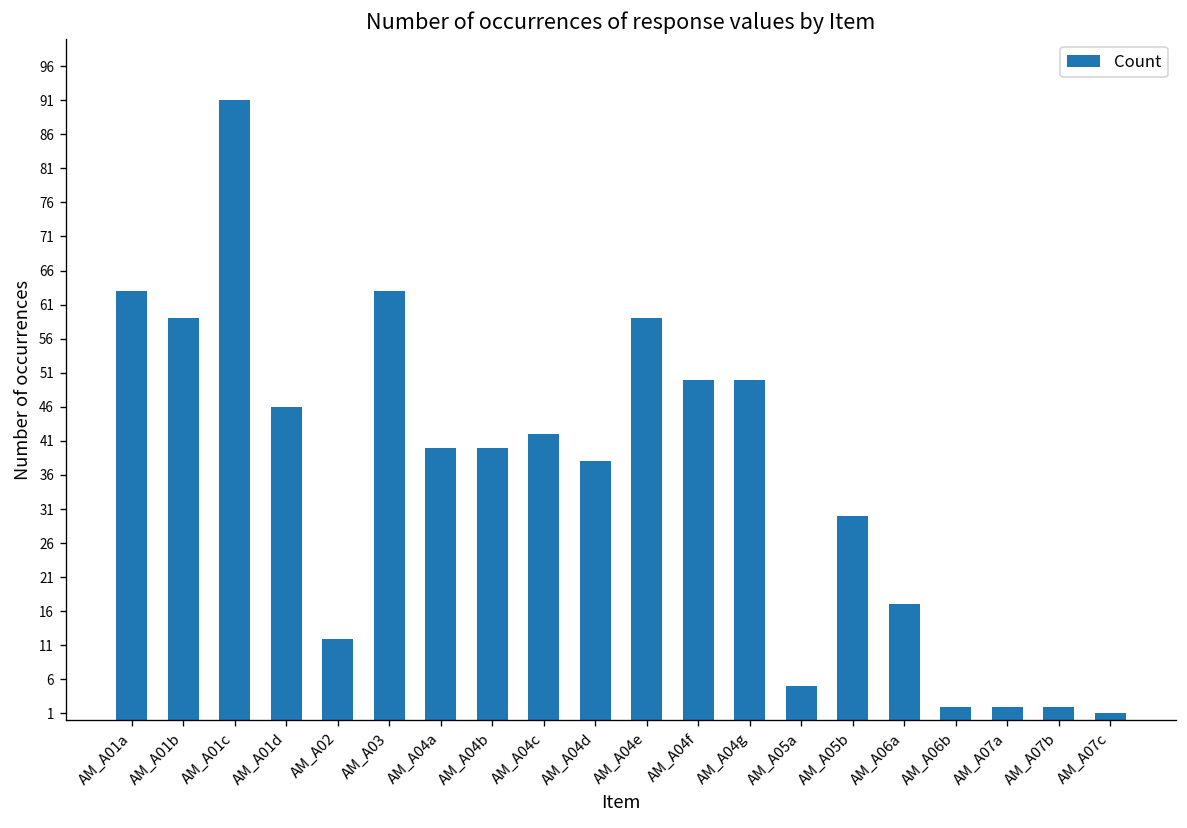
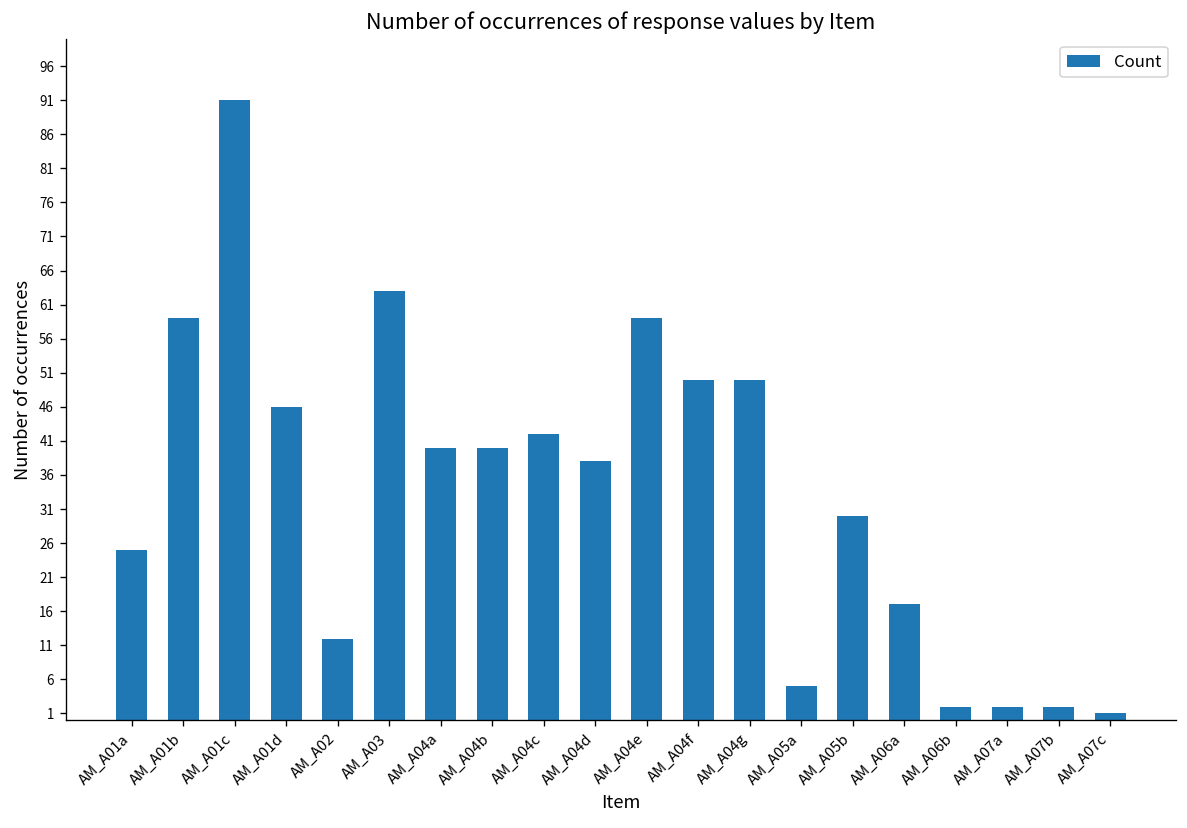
AM_A01a: 63 -> 25
